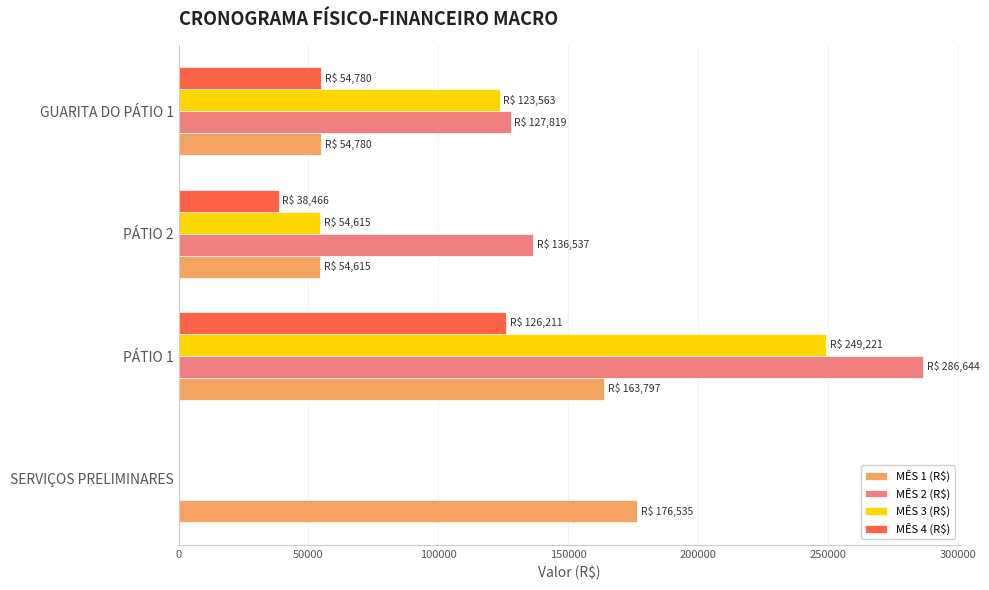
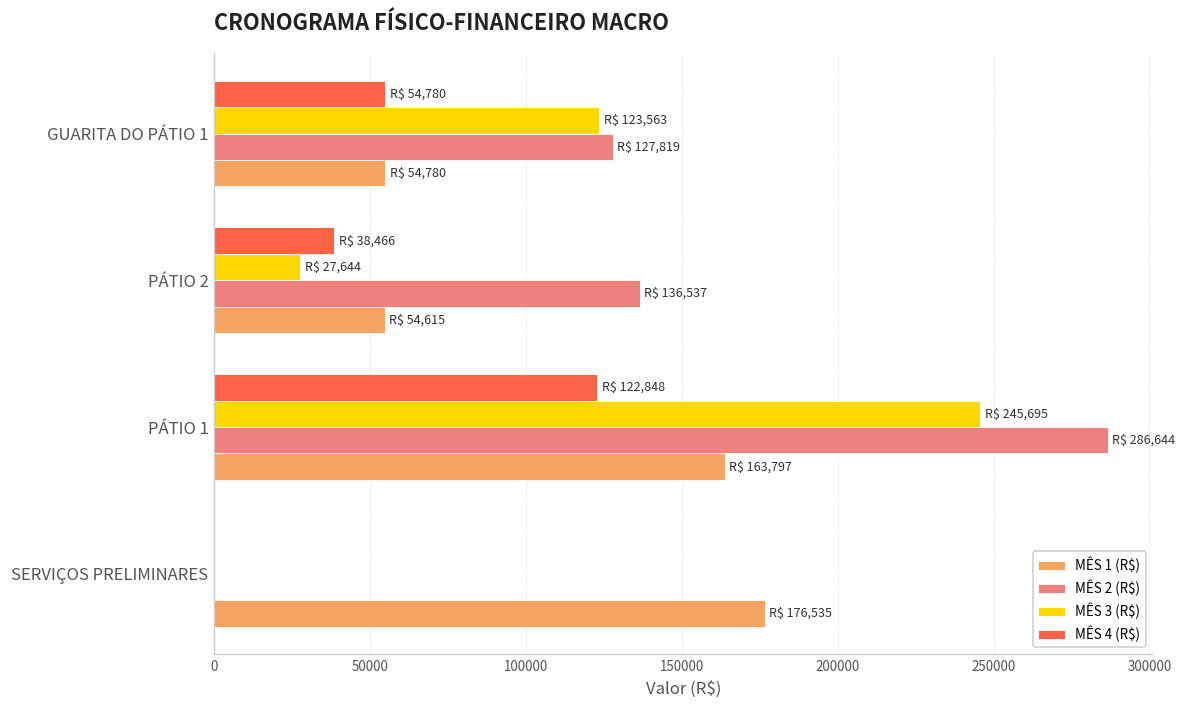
MÊS 3 (R$), PÁTIO 2: 54,615 -> 27,644
MÊS 4 (R$), PÁTIO 1: 126,211 -> 122,848
MÊS 3 (R$), PÁTIO 1: 249,221 -> 245,695
